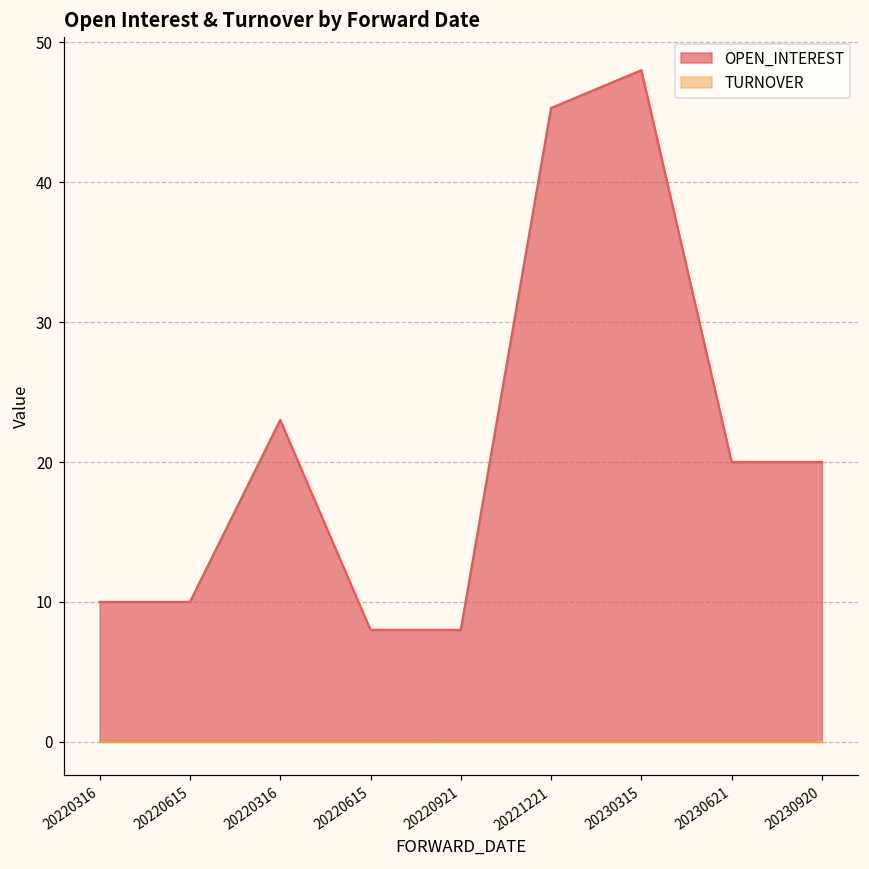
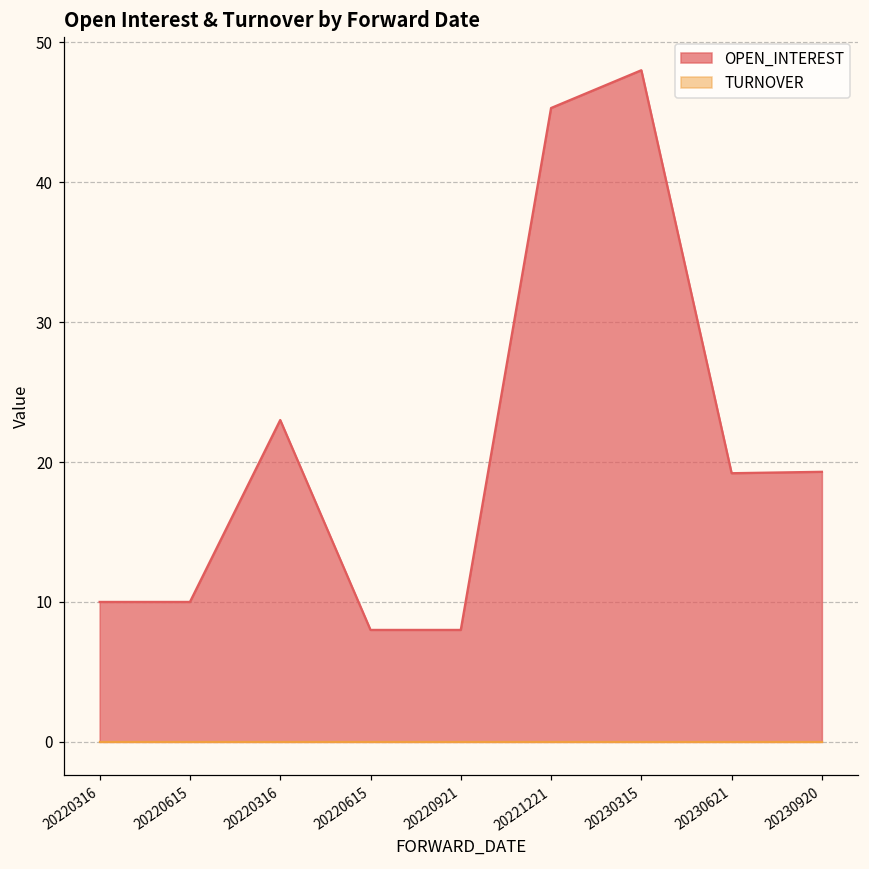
OPEN_INTEREST, 20230621: 20.0 -> 19.2
OPEN_INTEREST, 20230920: 20.0 -> 19.3
